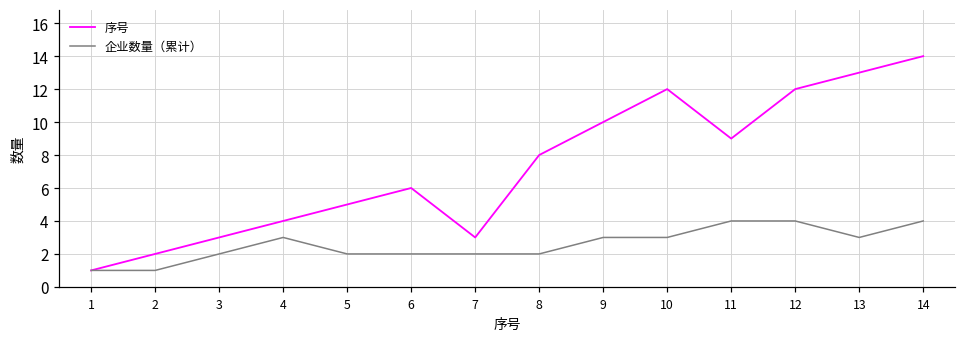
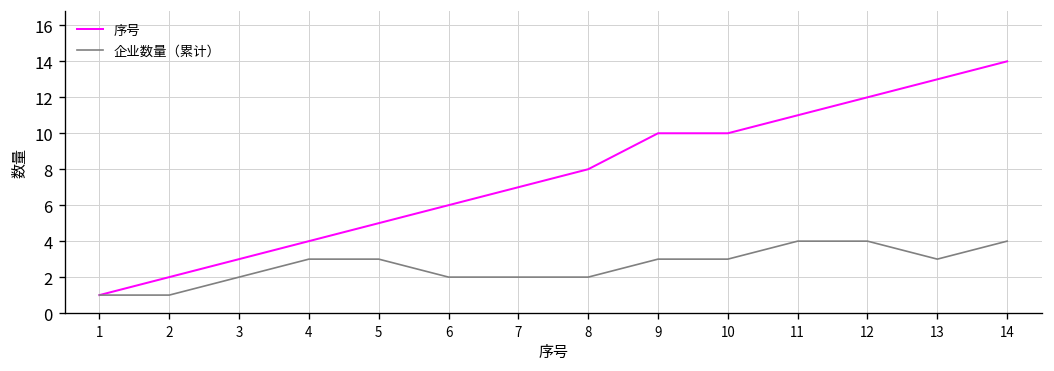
企业数量（累计）, 5: 2 -> 3
序号, 7: 3 -> 7
序号, 10: 12 -> 10
序号, 11: 9 -> 11
